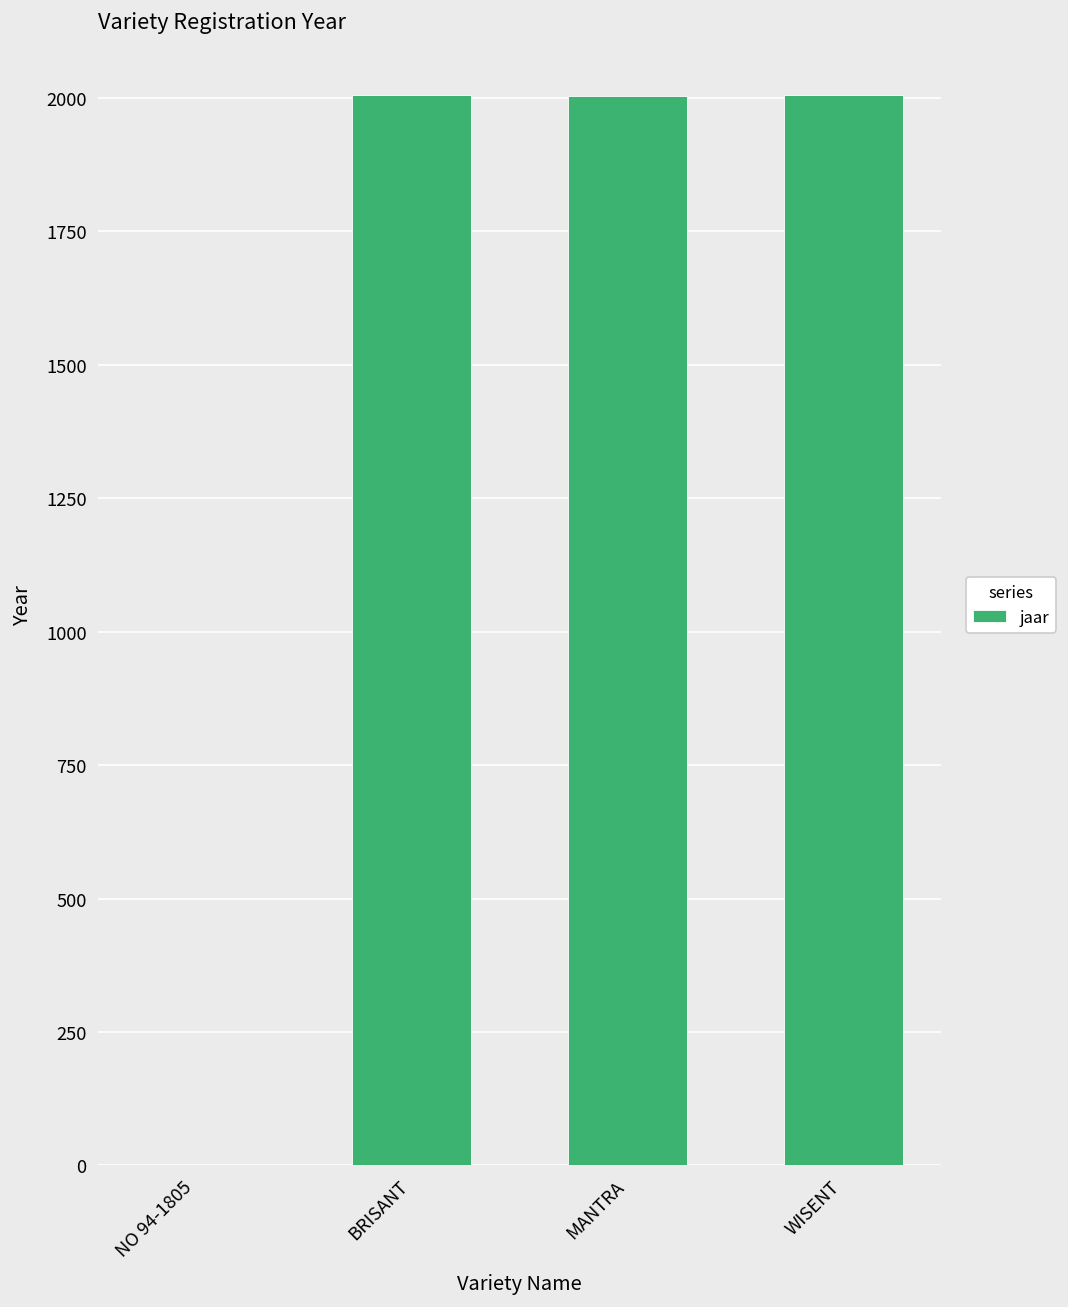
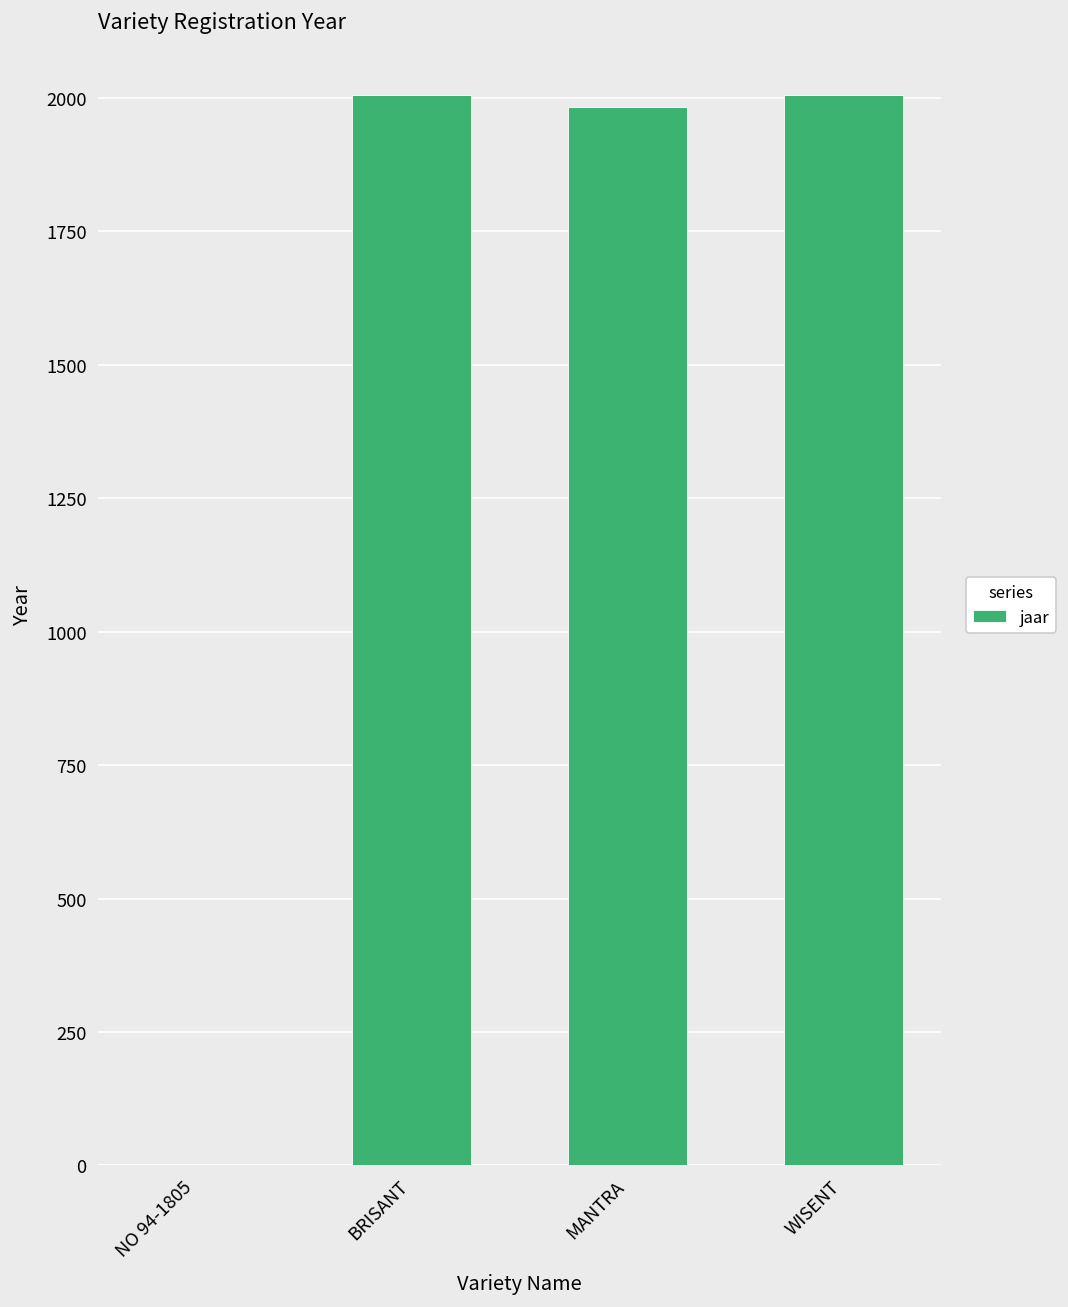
MANTRA: 2000 -> 1980
